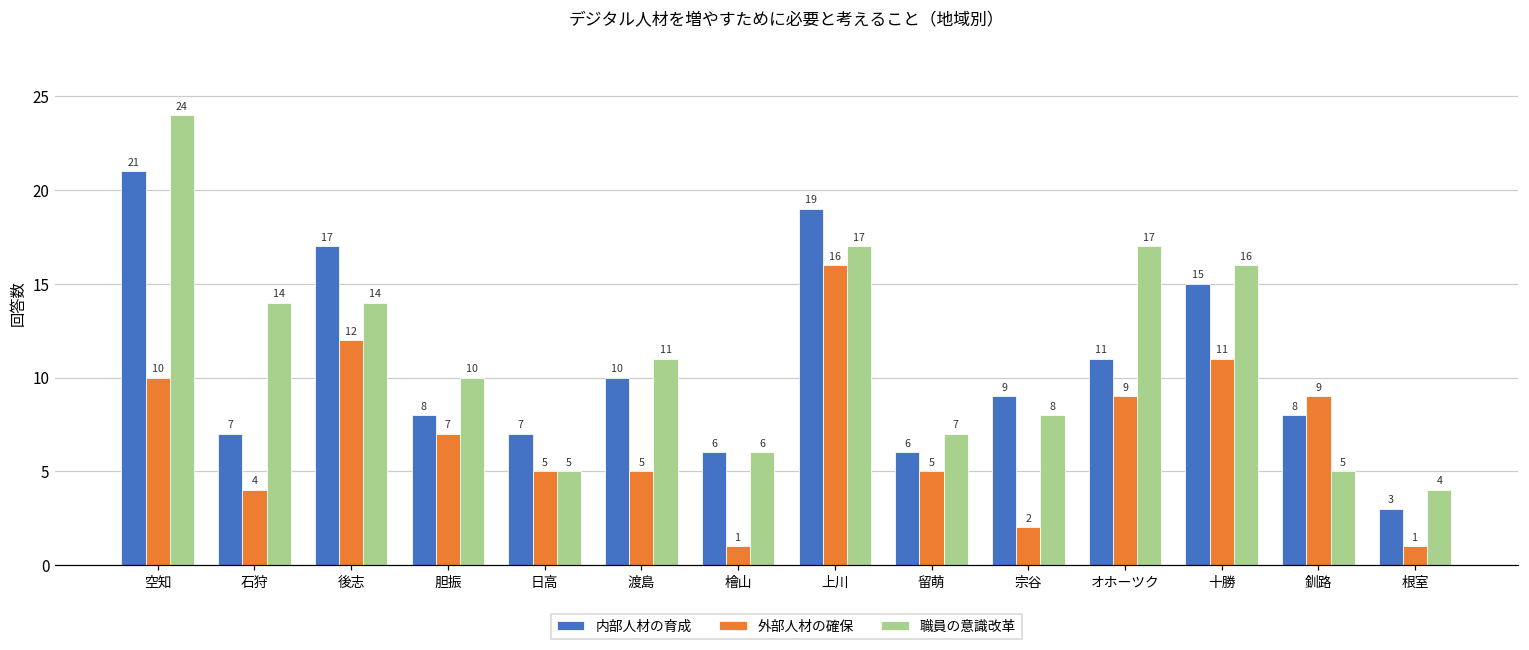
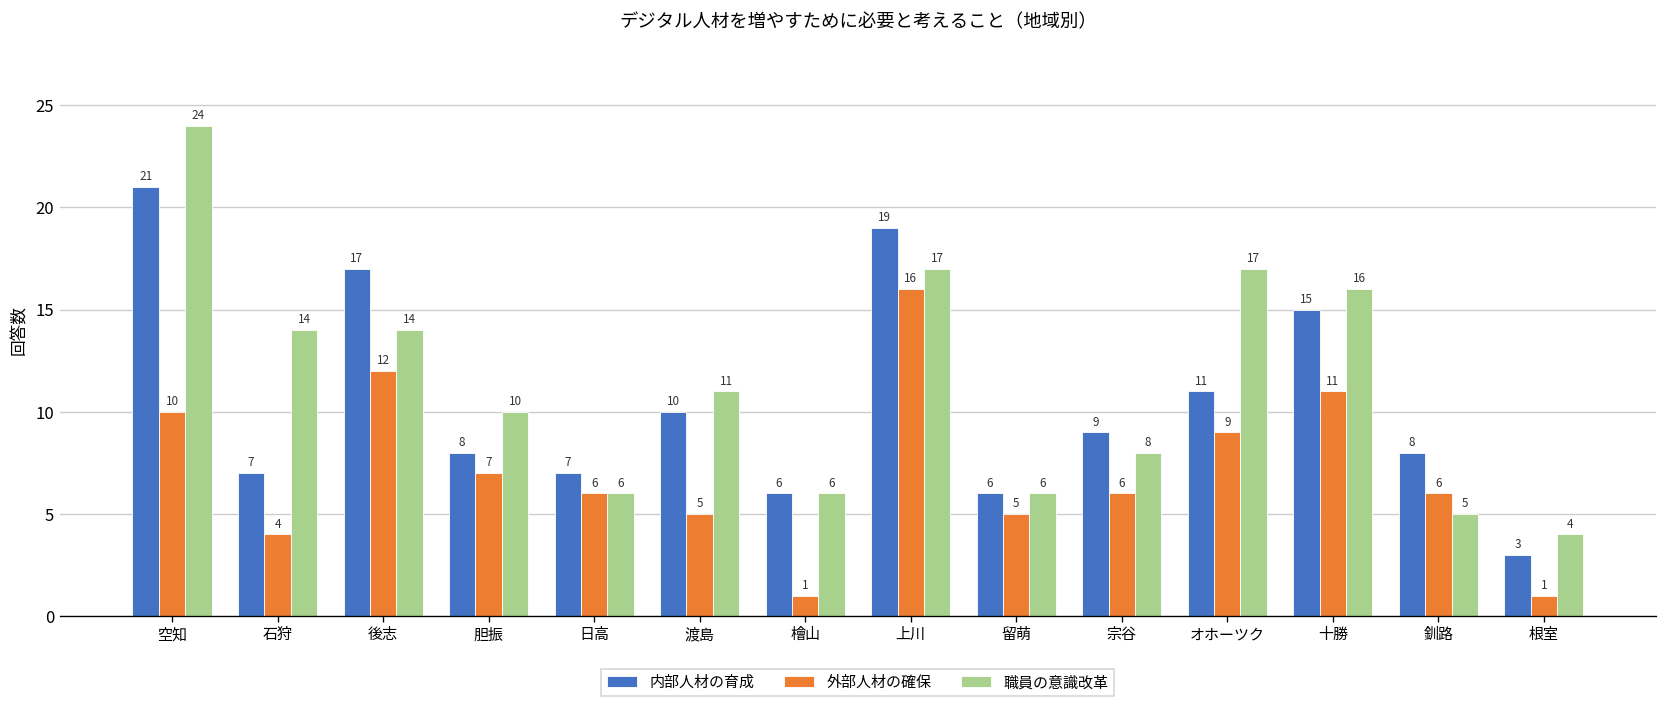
外部人材の確保, 日高: 5 -> 6
職員の意識改革, 日高: 5 -> 6
職員の意識改革, 留萌: 7 -> 6
外部人材の確保, 宗谷: 2 -> 6
外部人材の確保, 釧路: 9 -> 6
